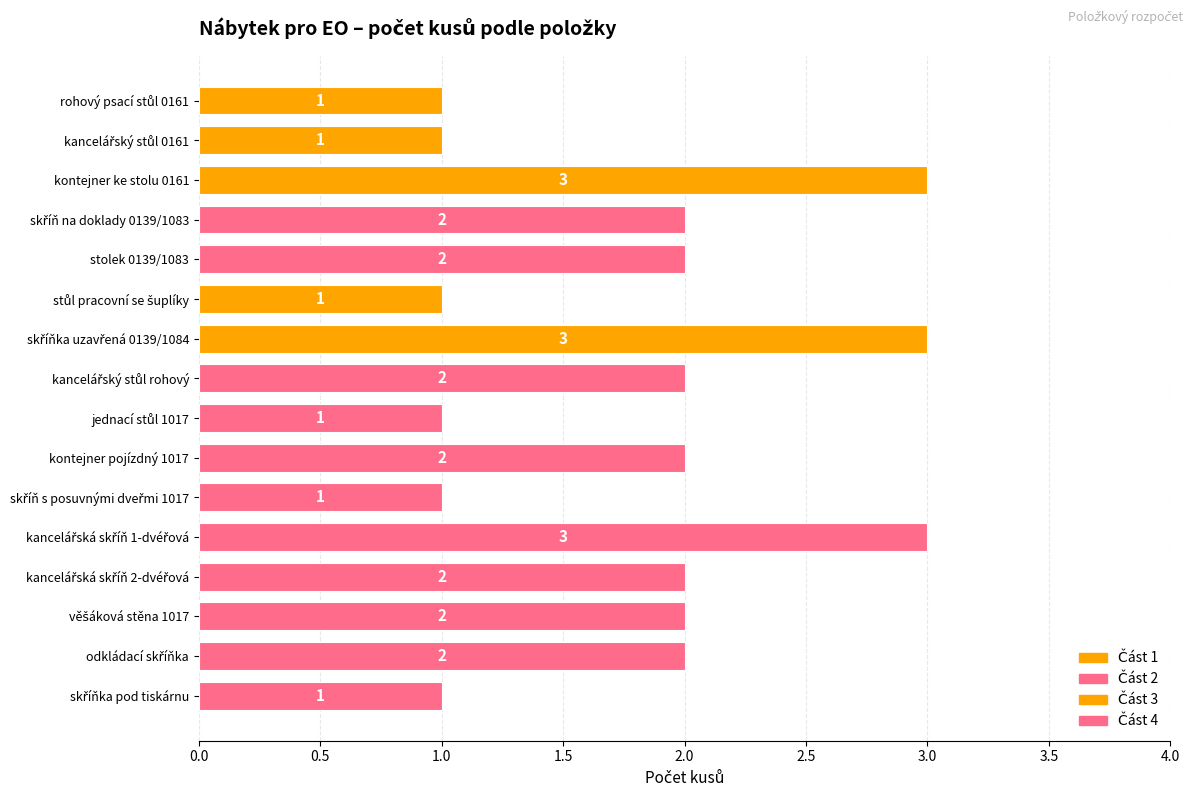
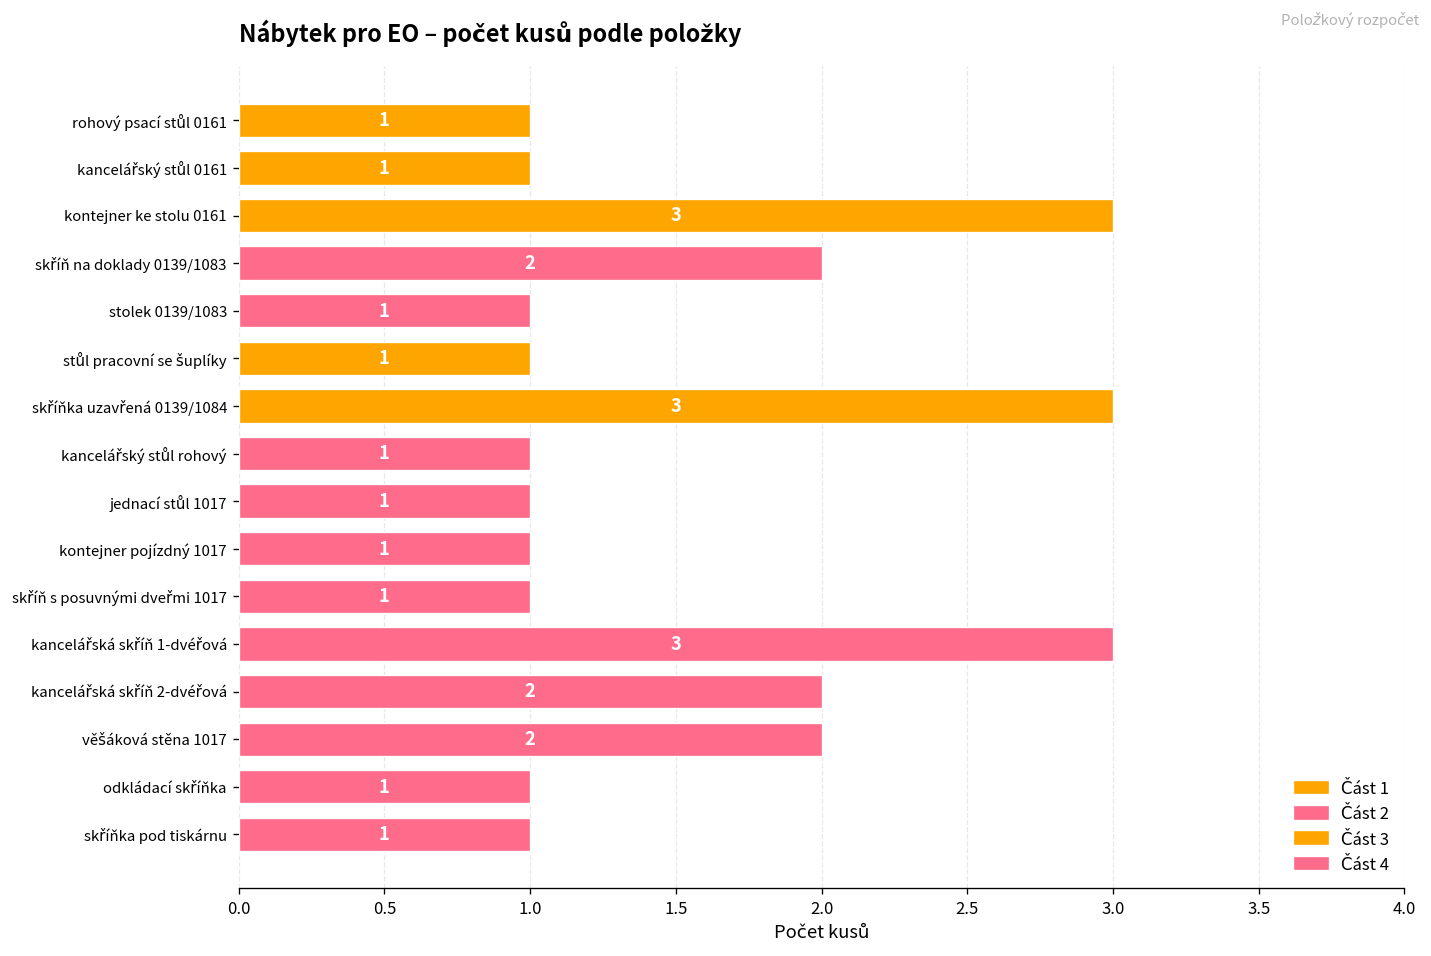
stolek 0139/1083: 2 -> 1
kancelářský stůl rohový: 2 -> 1
kontejner pojízdný 1017: 2 -> 1
odkládací skříňka: 2 -> 1
